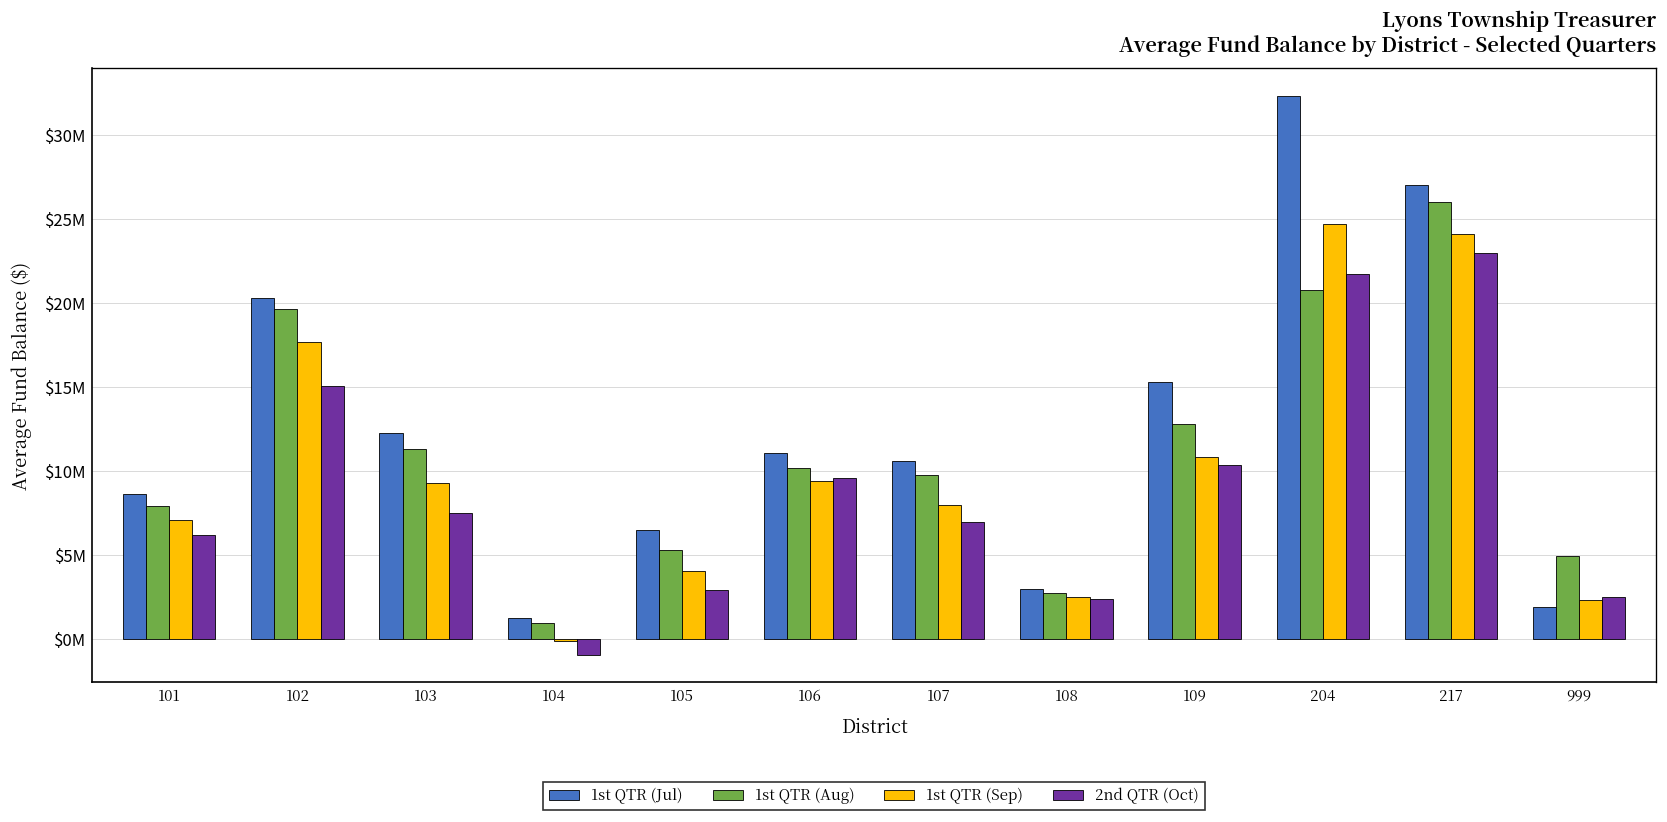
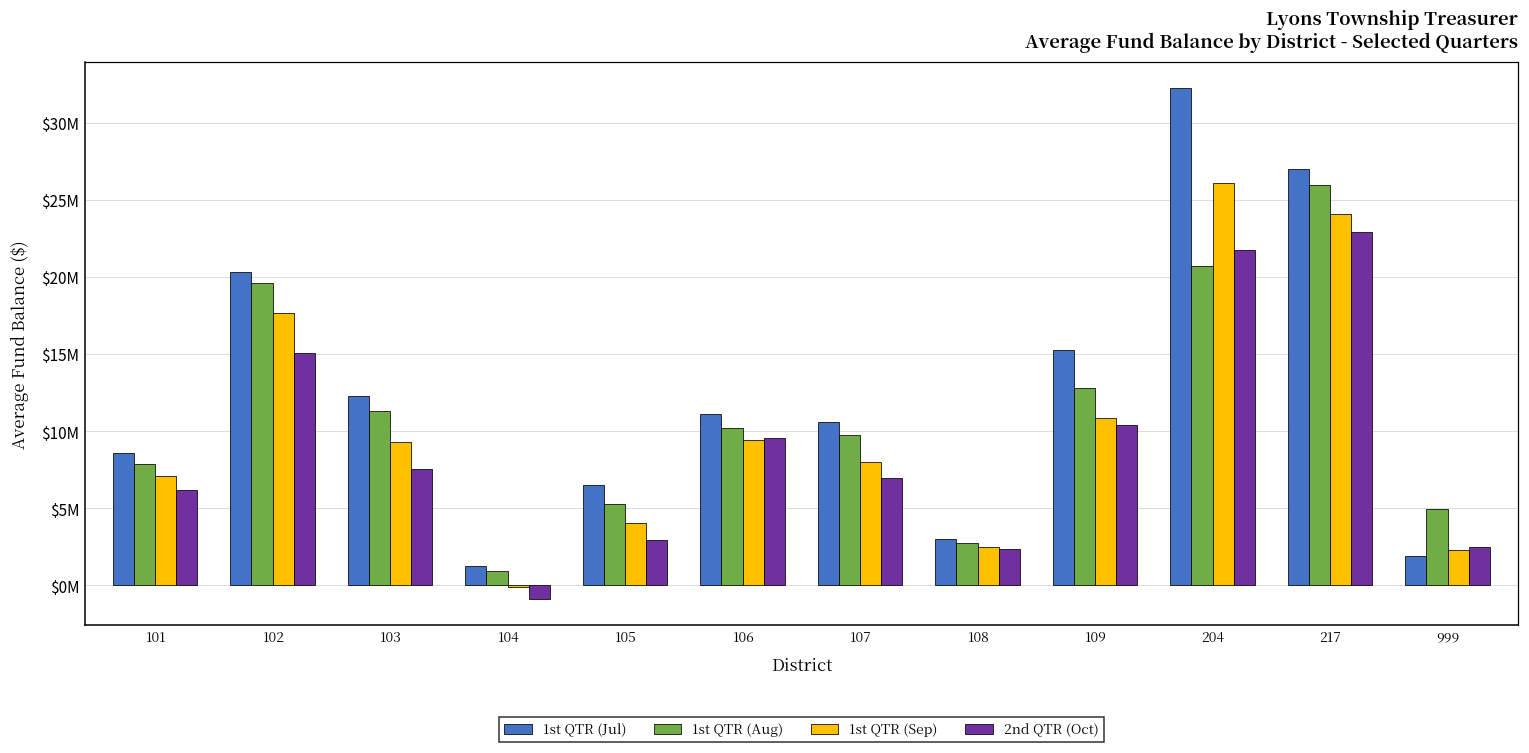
1st QTR (Sep), 204: $24700000 -> $26100000
